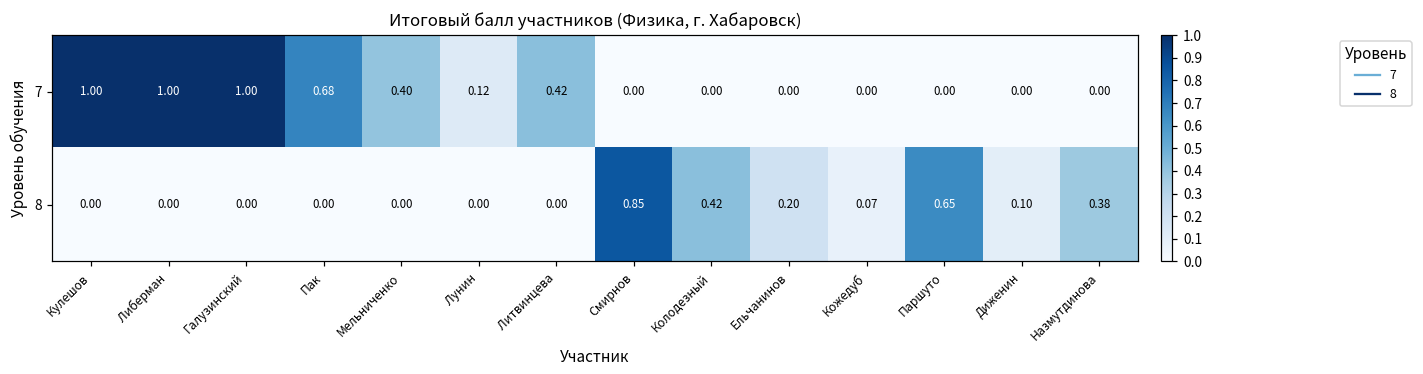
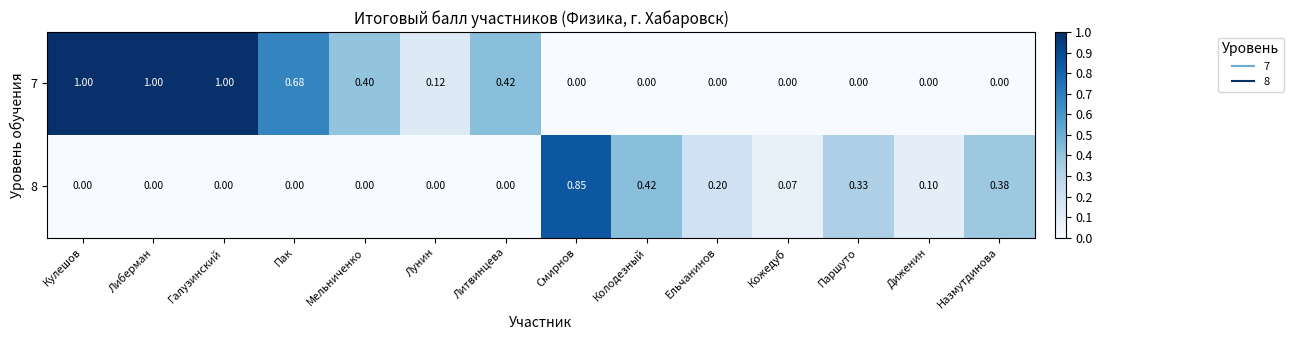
8, Паршуто: 0.65 -> 0.33
